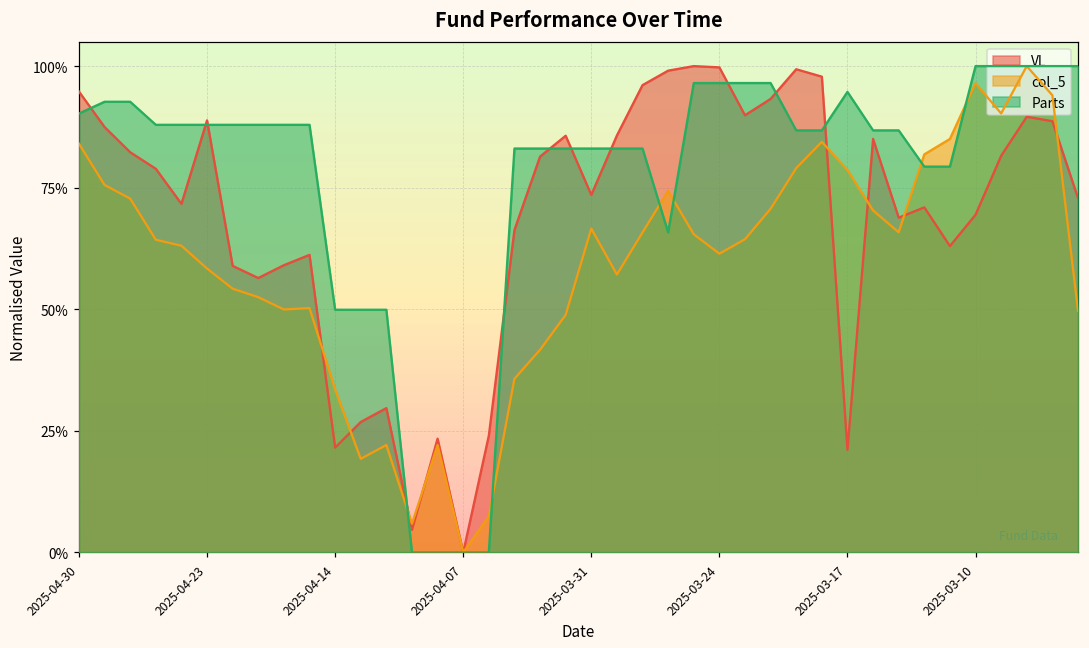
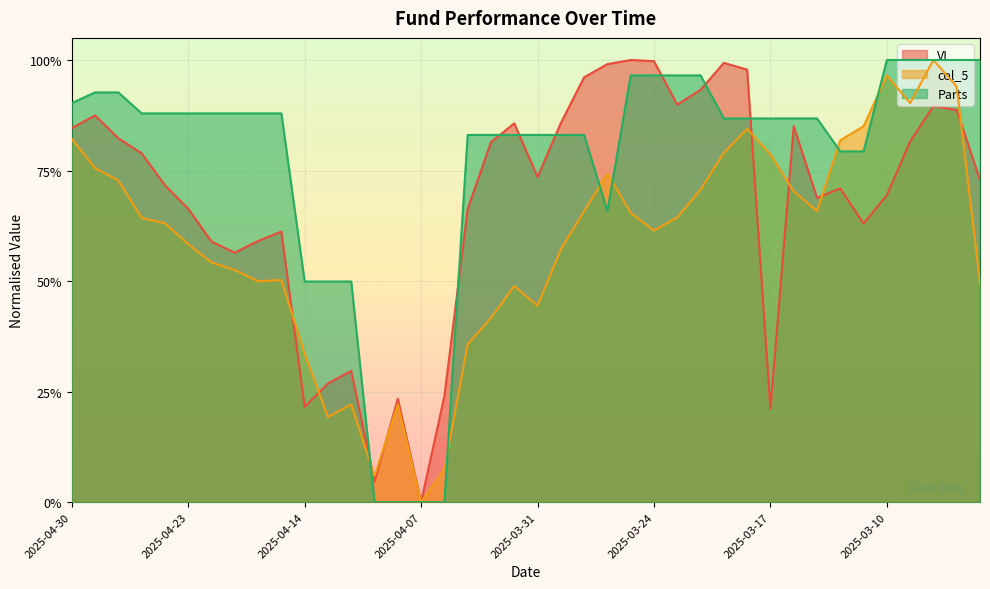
VL, 2025-04-30: 95% -> 85%
col_5, 2025-04-30: 84% -> 82%
VL, 2025-04-23: 89% -> 66%
col_5, 2025-03-31: 67% -> 44%
Parts, 2025-03-17: 95% -> 87%
